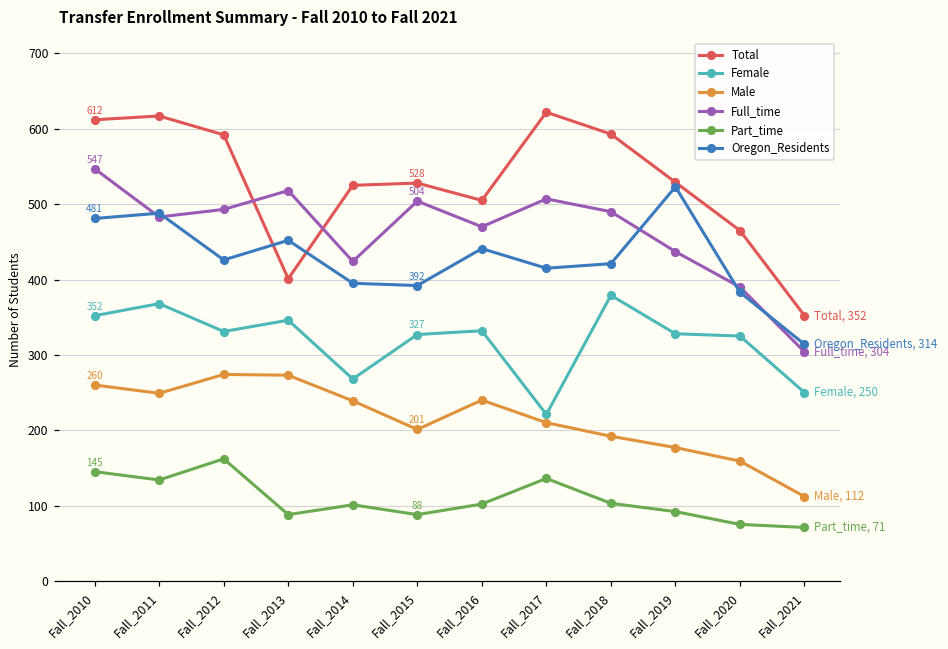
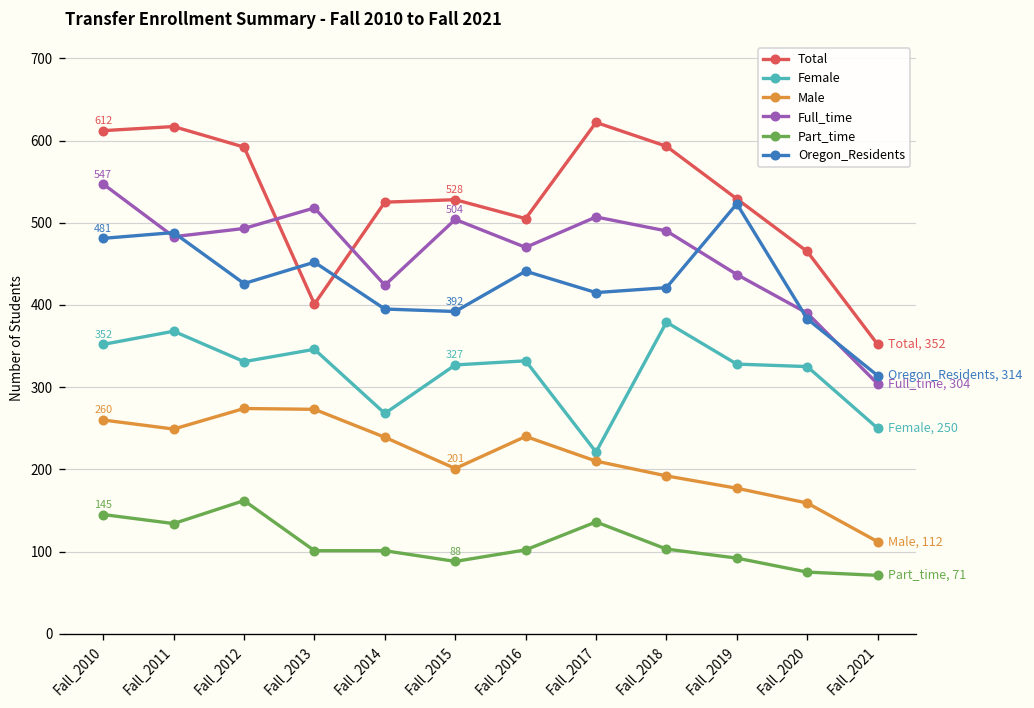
Part_time, Fall_2013: 90 -> 100
